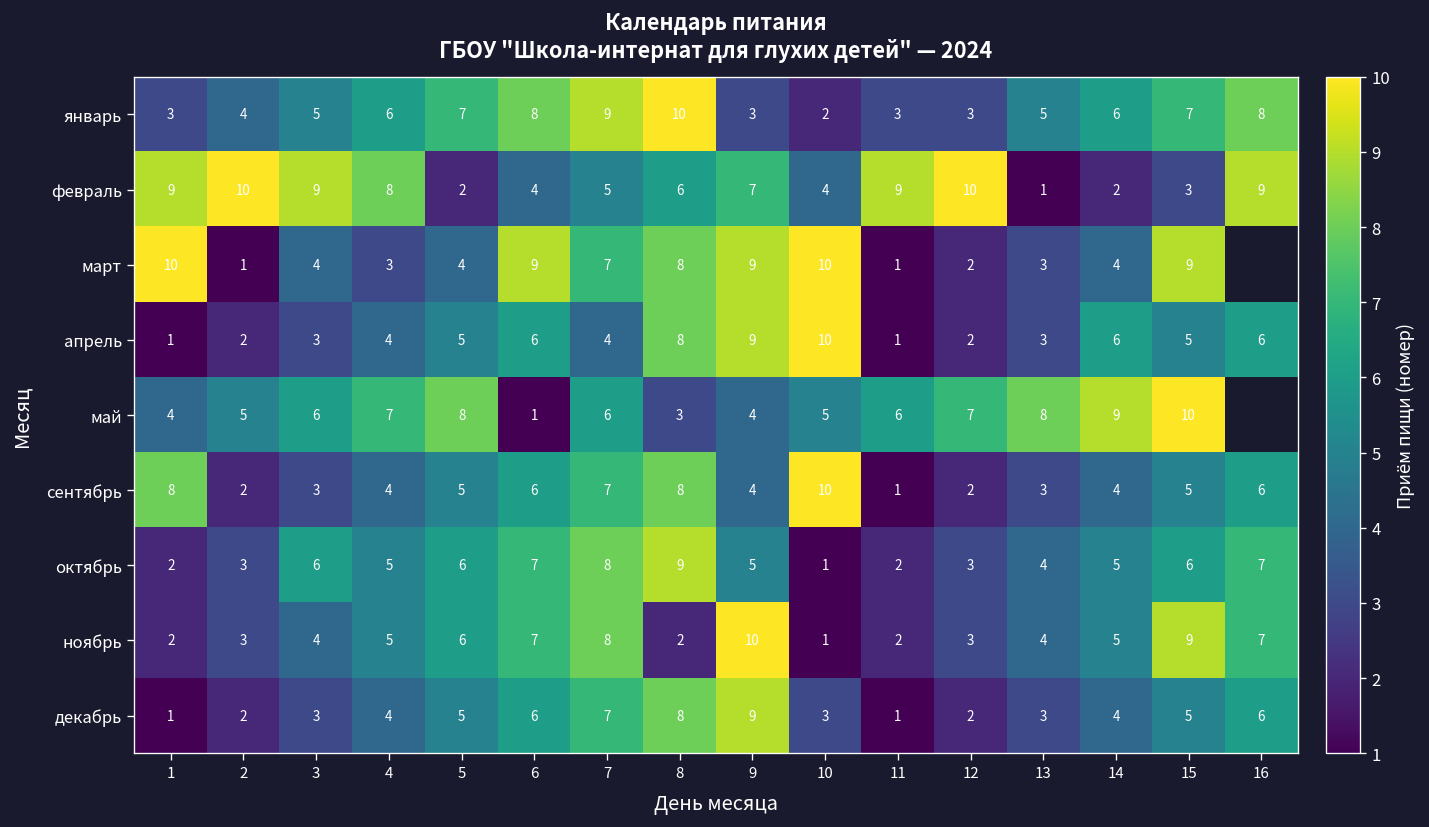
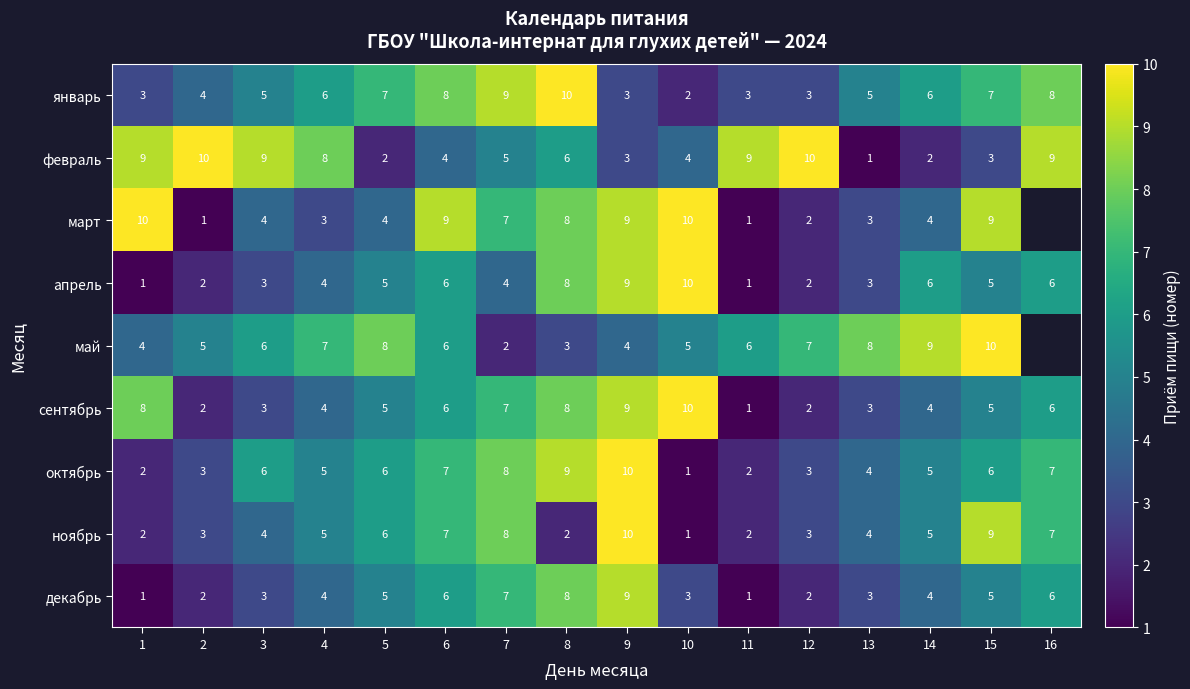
февраль, 9: 7 -> 3
май, 6: 1 -> 6
май, 7: 6 -> 2
сентябрь, 9: 4 -> 9
октябрь, 9: 5 -> 10
